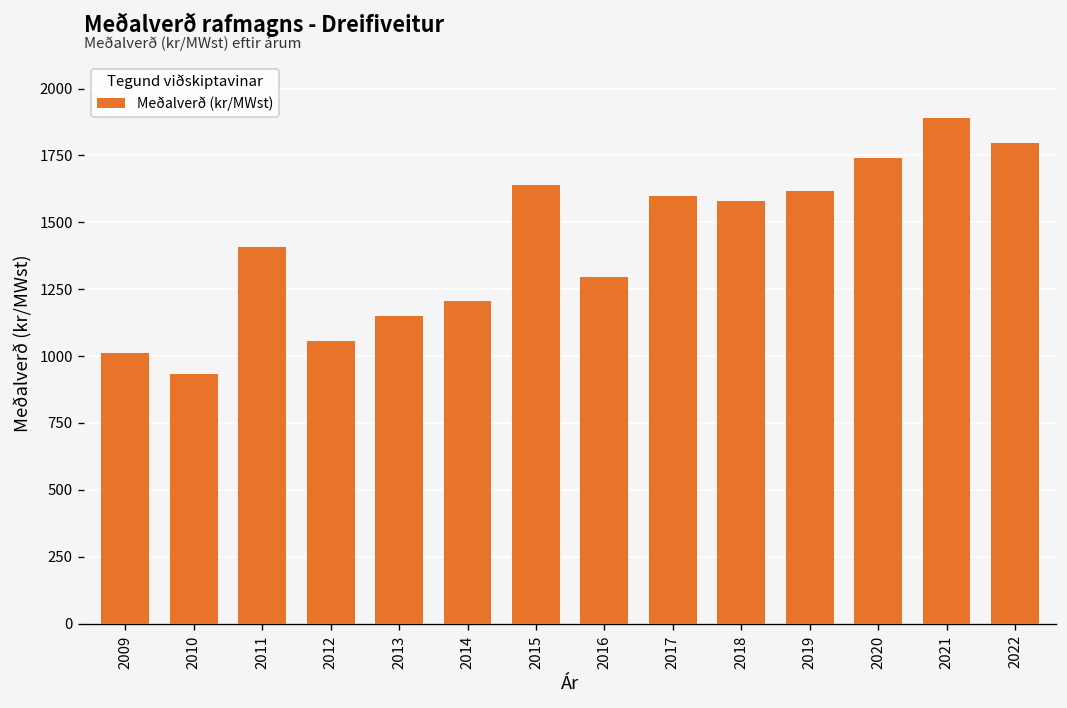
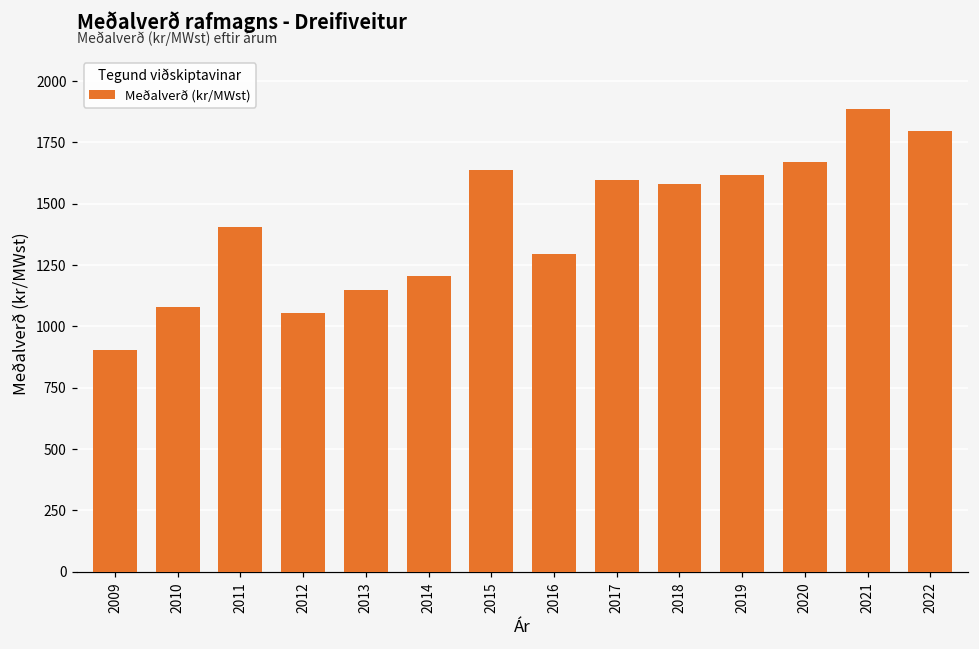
2009: 1010 -> 900
2010: 930 -> 1080
2020: 1740 -> 1670
